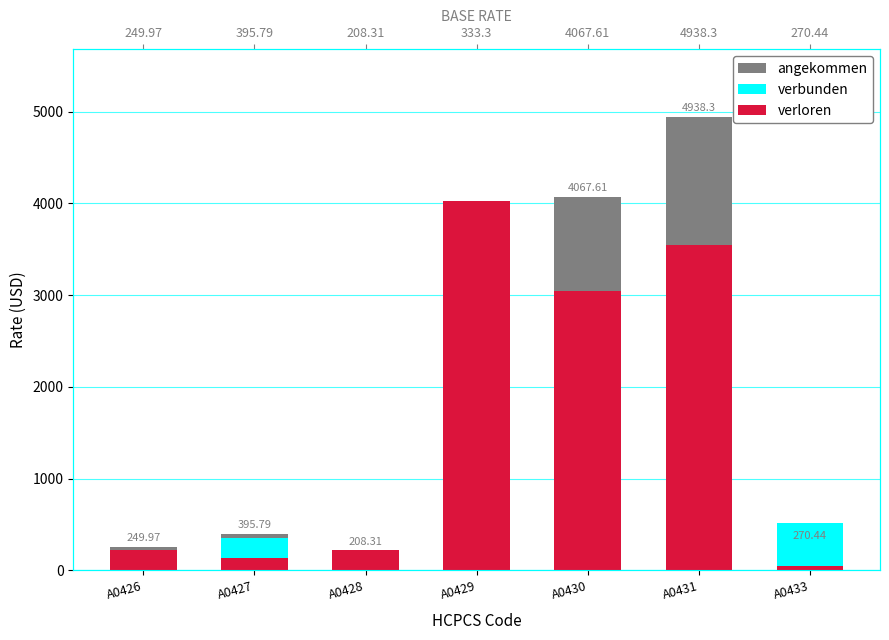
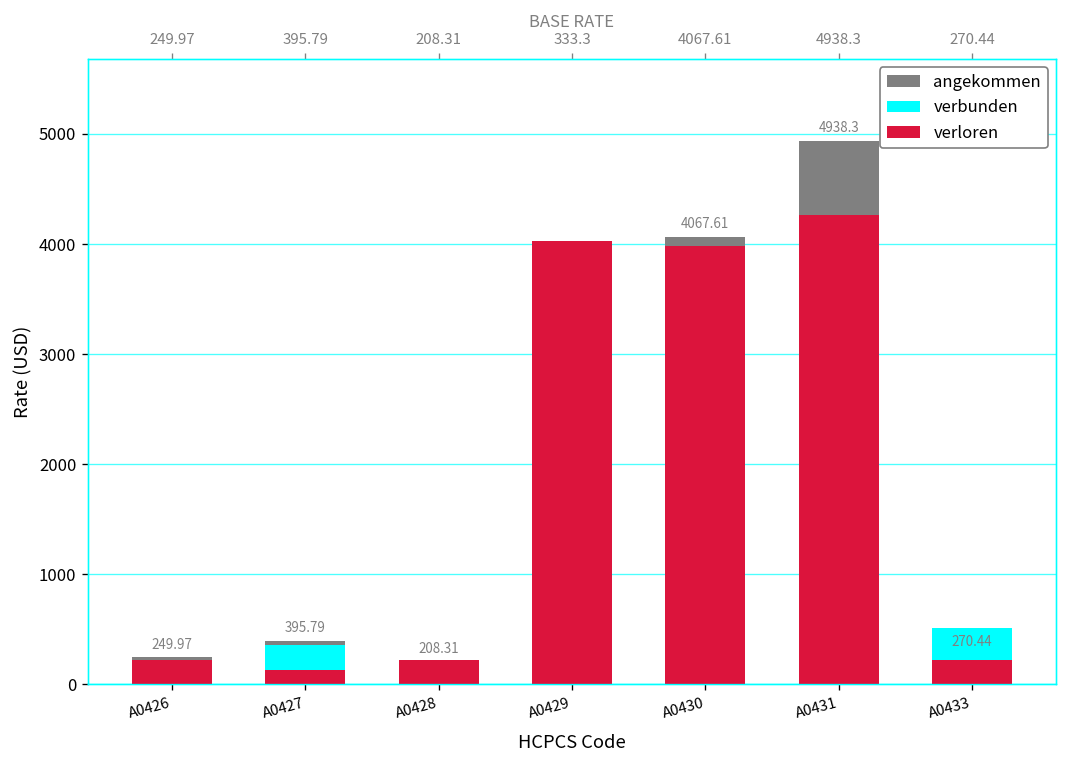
verloren, A0430: 3000 -> 4000
verloren, A0431: 3500 -> 4300
verloren, A0433: 0 -> 200
